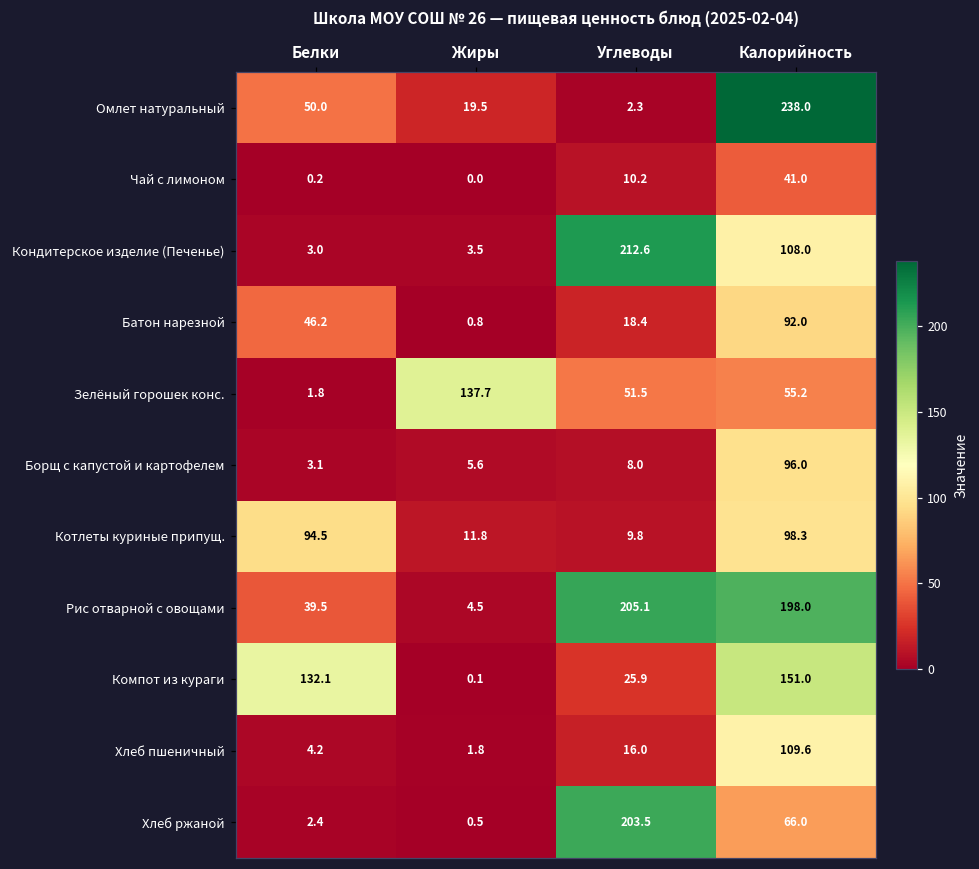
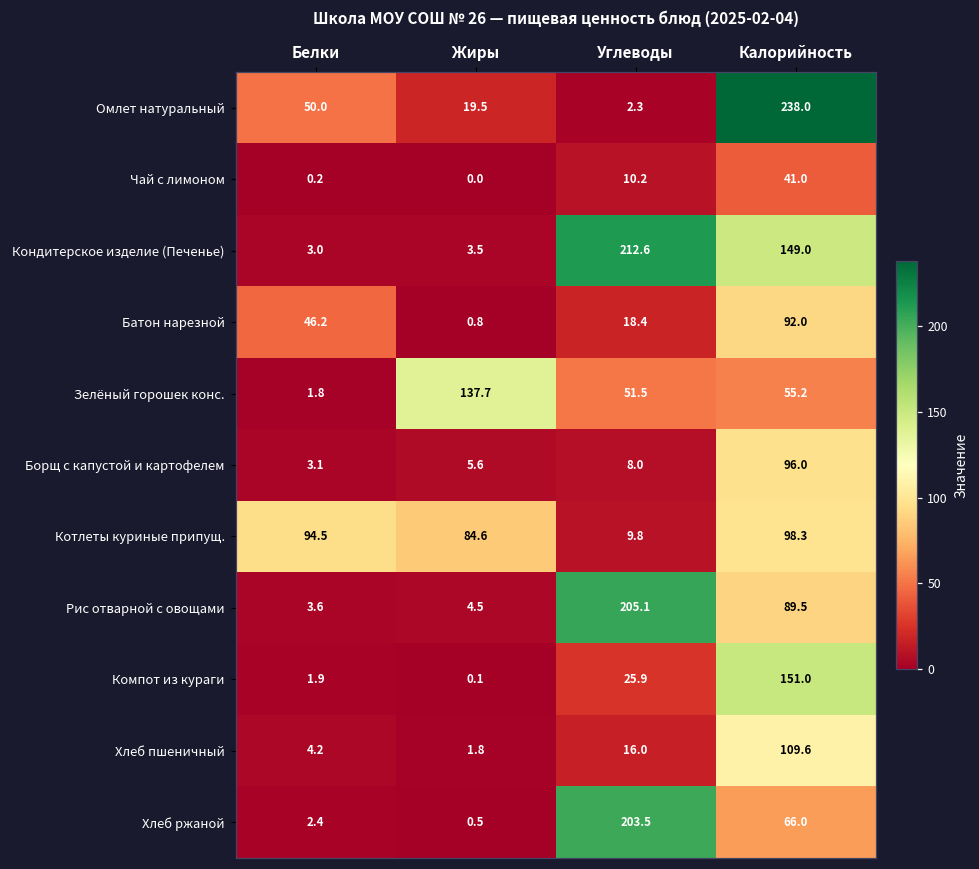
Кондитерское изделие (Печенье), Калорийность: 108.0 -> 149.0
Котлеты куриные припущ., Жиры: 11.8 -> 84.6
Рис отварной с овощами, Белки: 39.5 -> 3.6
Рис отварной с овощами, Калорийность: 198.0 -> 89.5
Компот из кураги, Белки: 132.1 -> 1.9
